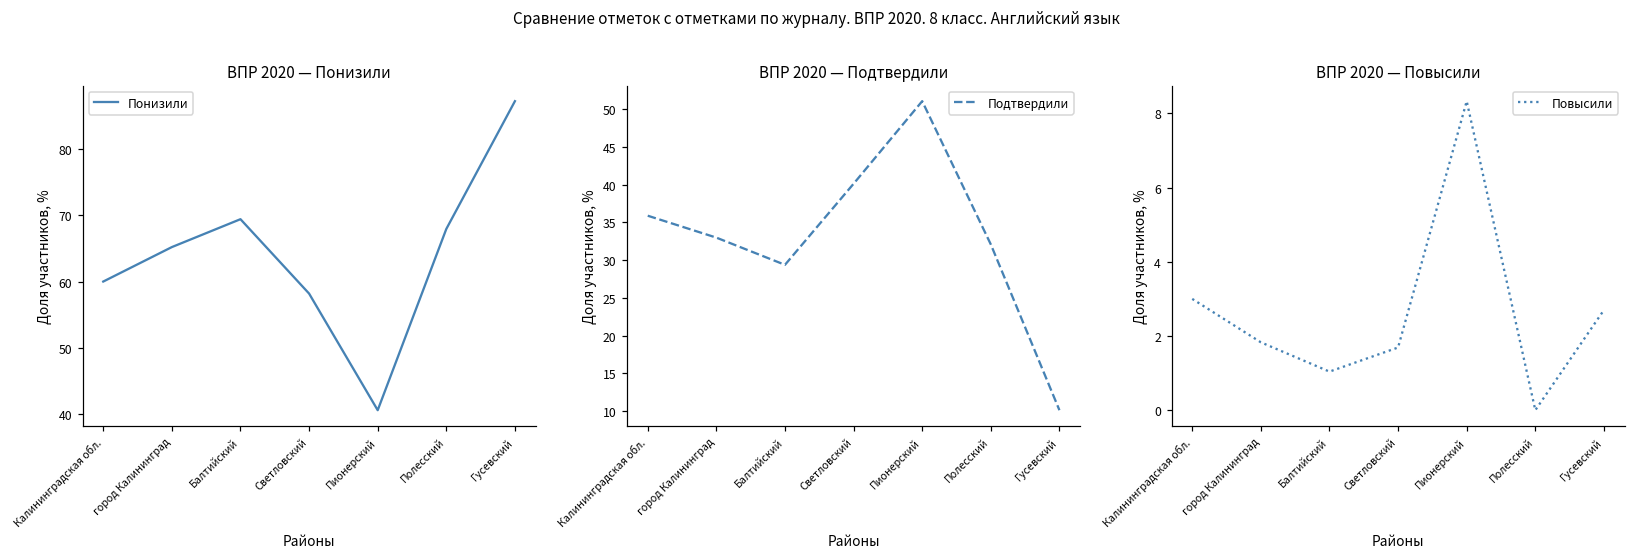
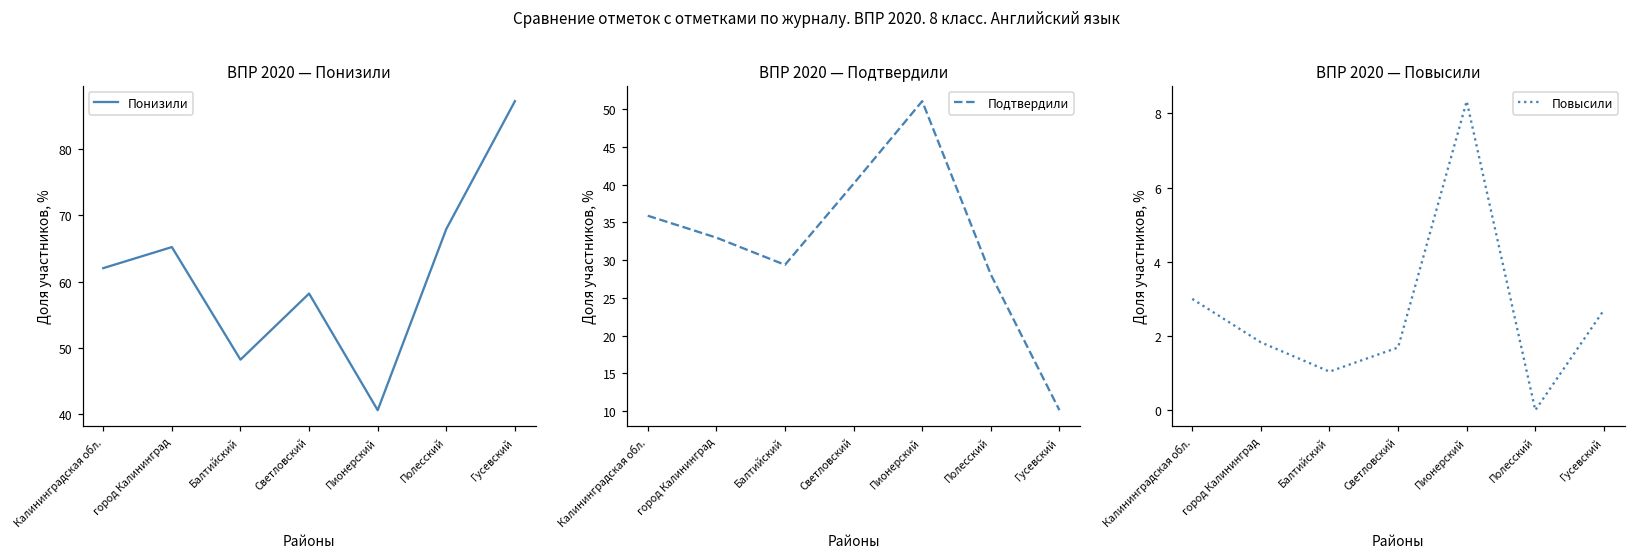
ВПР 2020 — Понизили, Калининградская обл.: 60 -> 62
ВПР 2020 — Понизили, Балтийский: 69 -> 48
ВПР 2020 — Подтвердили, Полесский: 32 -> 28
